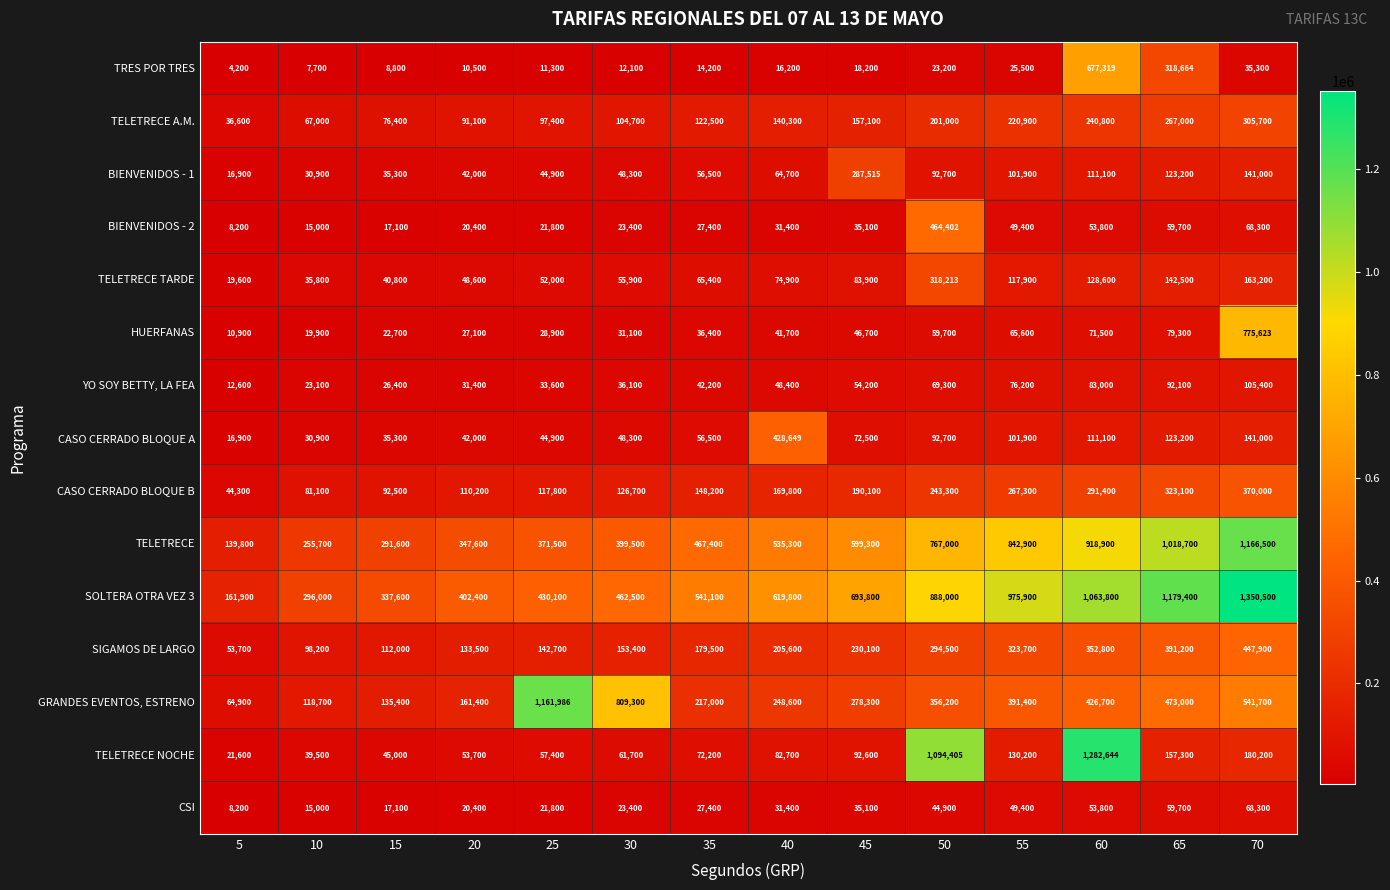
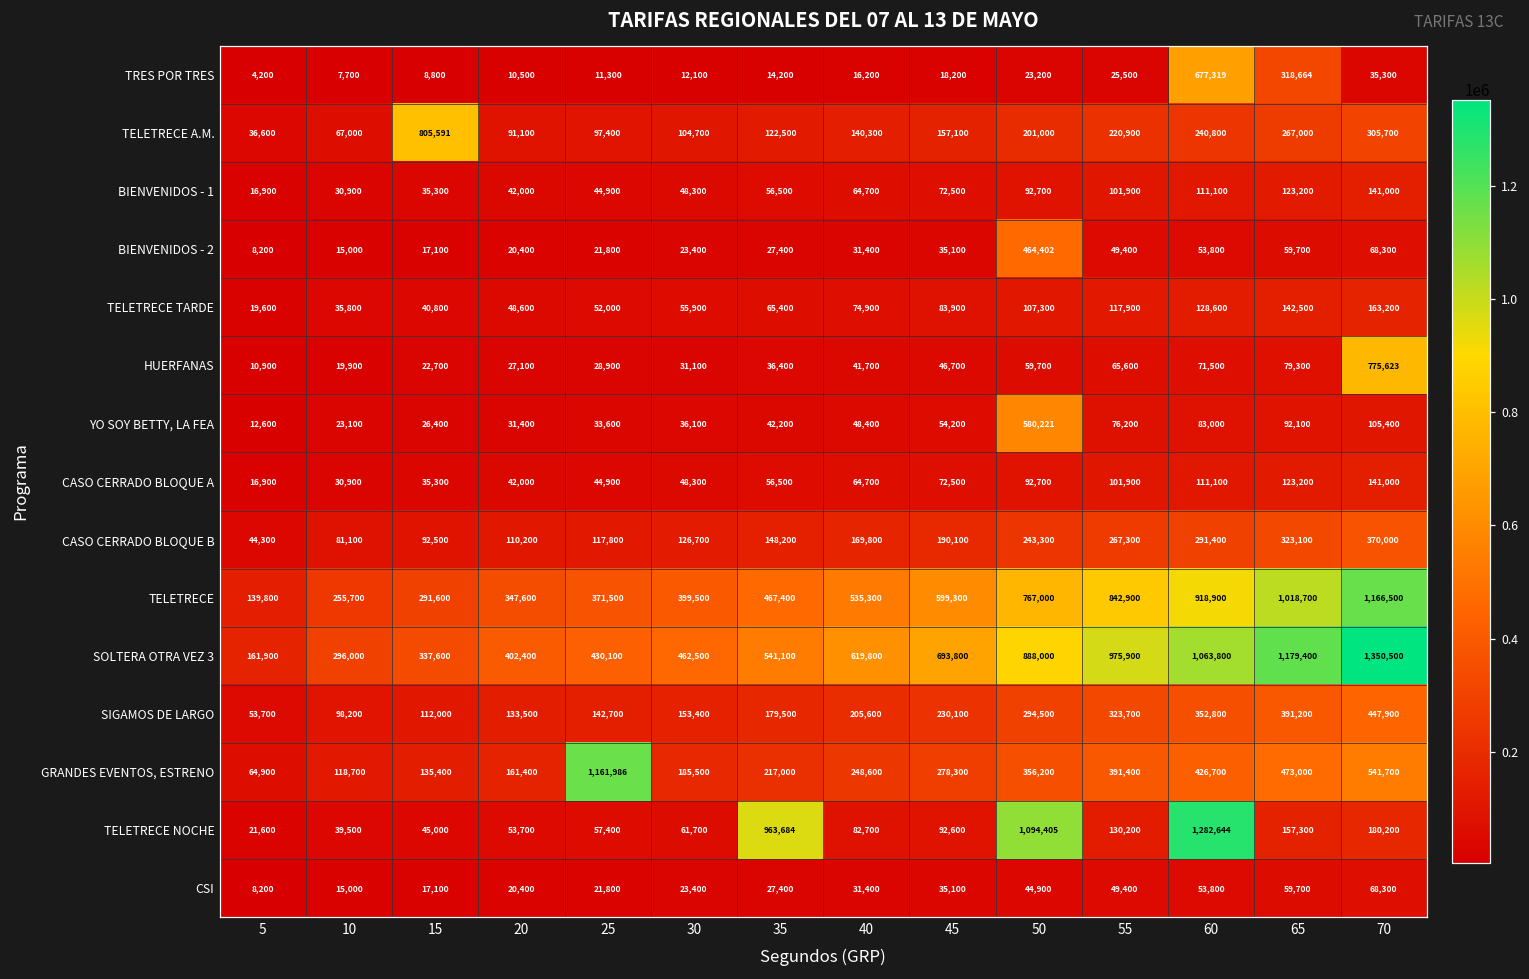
TELETRECE A.M., 15: 76,400 -> 805,591
BIENVENIDOS - 1, 45: 287,515 -> 72,500
TELETRECE TARDE, 50: 318,213 -> 107,300
YO SOY BETTY, LA FEA, 50: 69,300 -> 580,221
CASO CERRADO BLOQUE A, 40: 428,649 -> 64,700
GRANDES EVENTOS, ESTRENO, 30: 809,300 -> 185,500
TELETRECE NOCHE, 35: 72,200 -> 963,684
